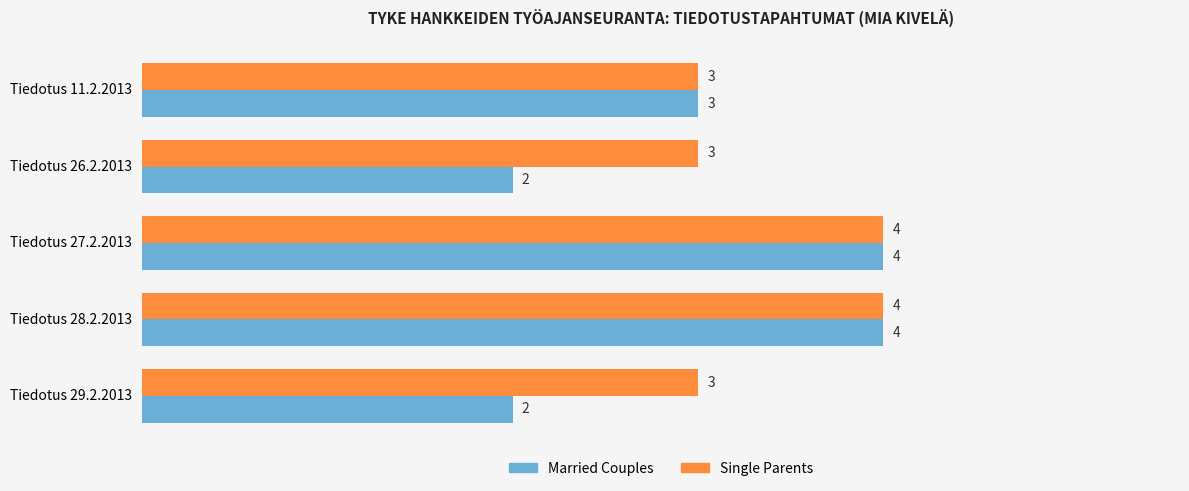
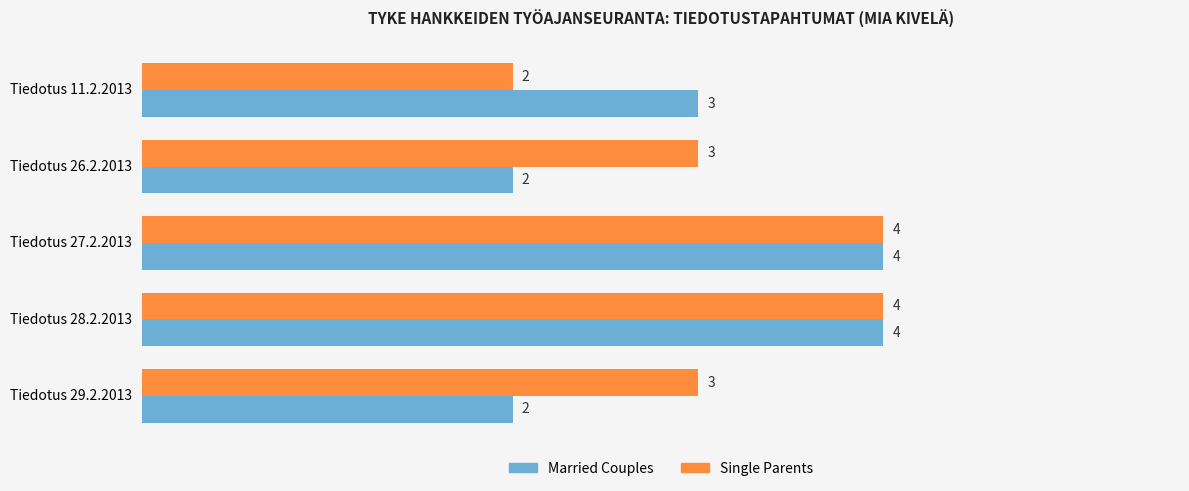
Single Parents, Tiedotus 11.2.2013: 3 -> 2
